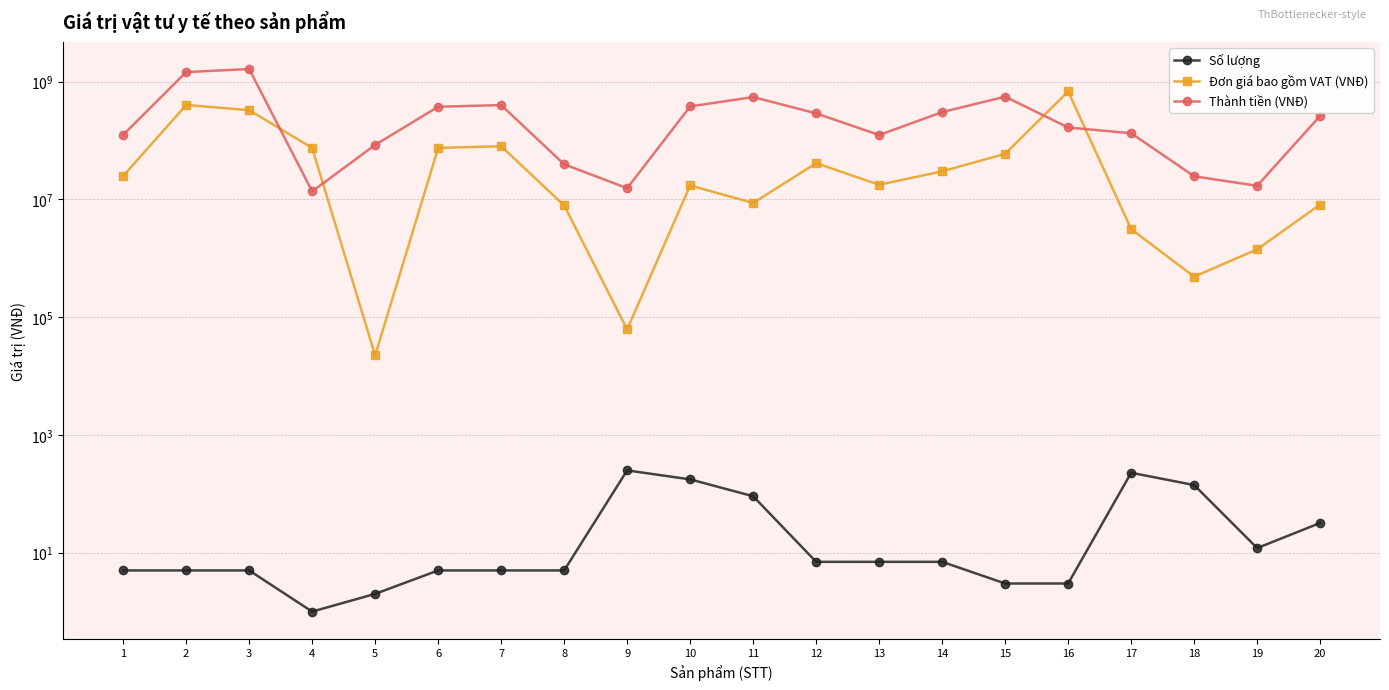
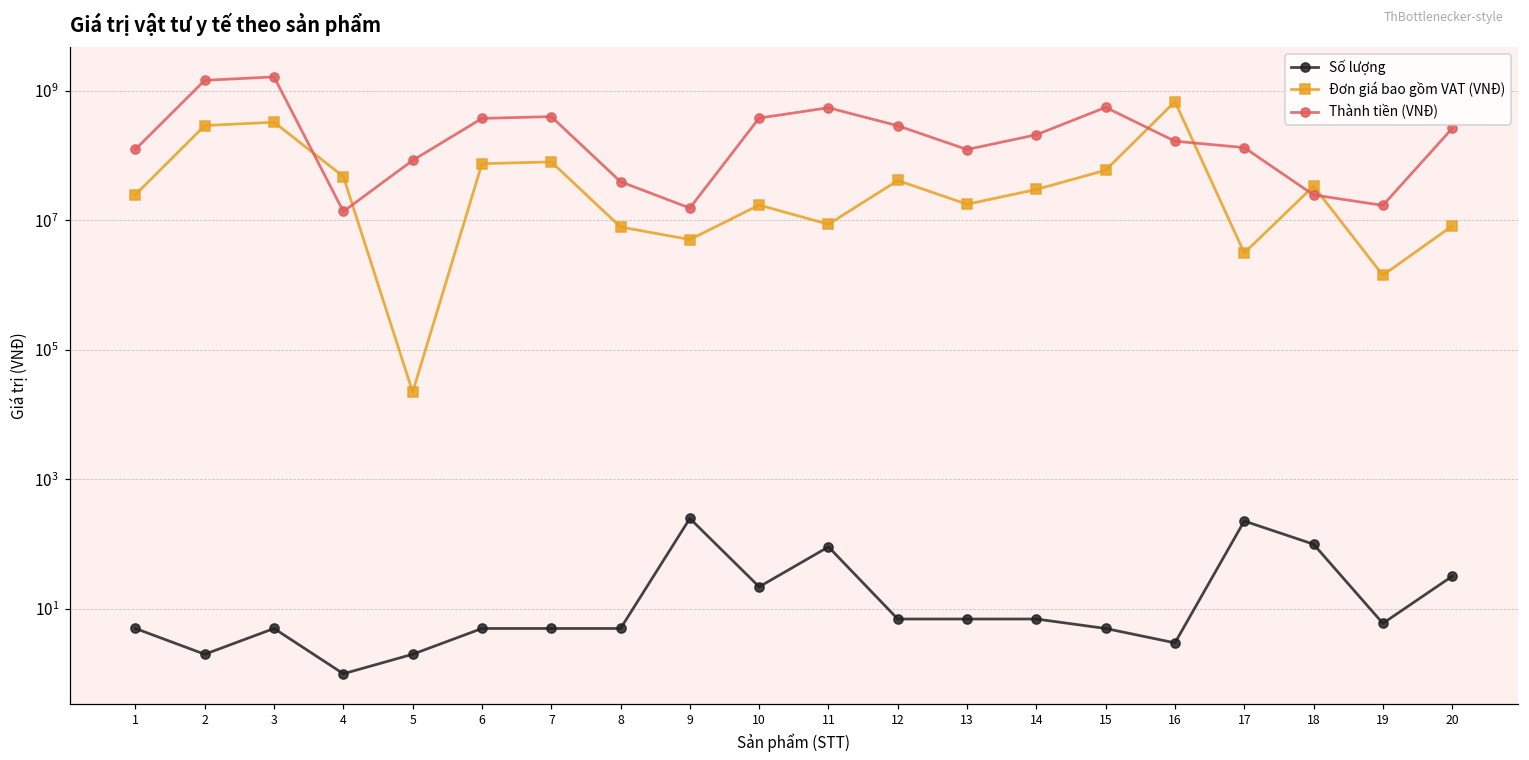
Số lượng, 2: 5 -> 2
Đơn giá bao gồm VAT (VNĐ), 2: 400000000 -> 300000000
Đơn giá bao gồm VAT (VNĐ), 4: 80000000 -> 50000000
Đơn giá bao gồm VAT (VNĐ), 9: 60000 -> 5000000
Số lượng, 10: 180 -> 22
Thành tiền (VNĐ), 14: 300000000 -> 210000000
Số lượng, 15: 3 -> 5
Số lượng, 18: 140 -> 100
Đơn giá bao gồm VAT (VNĐ), 18: 500000 -> 30000000
Số lượng, 19: 12 -> 6
